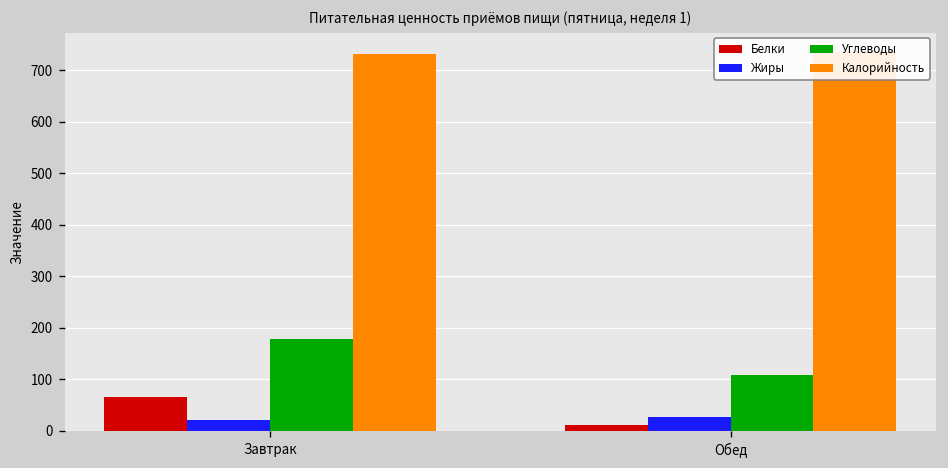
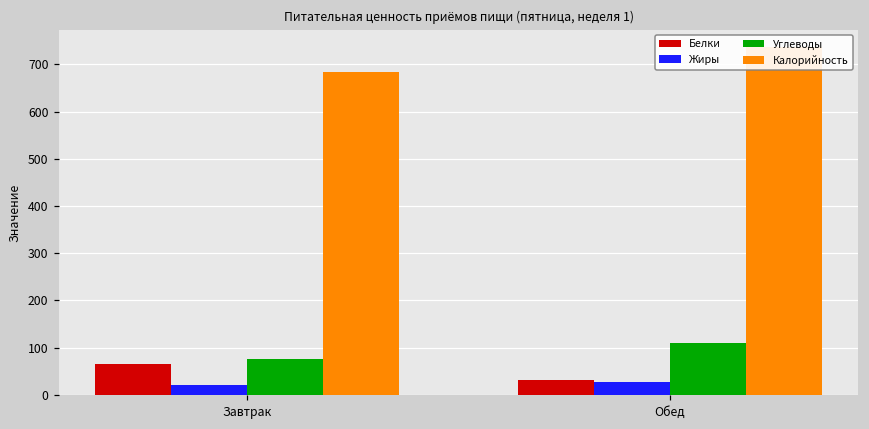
Углеводы, Завтрак: 180 -> 80
Калорийность, Завтрак: 730 -> 680
Белки, Обед: 10 -> 30
